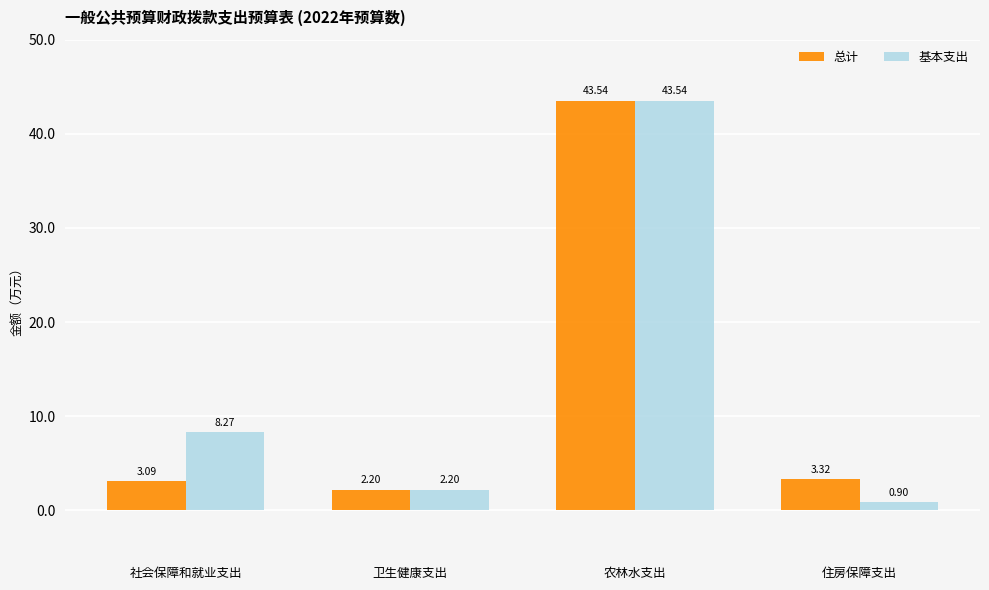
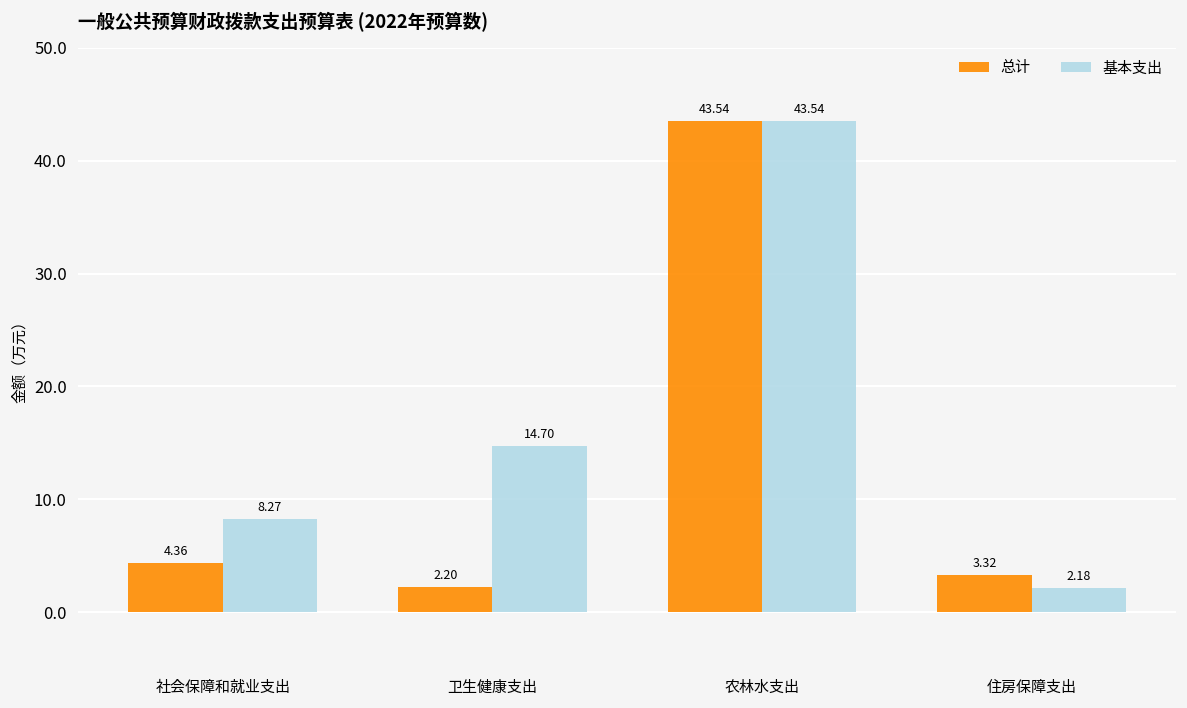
总计, 社会保障和就业支出: 3.09 -> 4.36
基本支出, 卫生健康支出: 2.20 -> 14.70
基本支出, 住房保障支出: 0.90 -> 2.18
